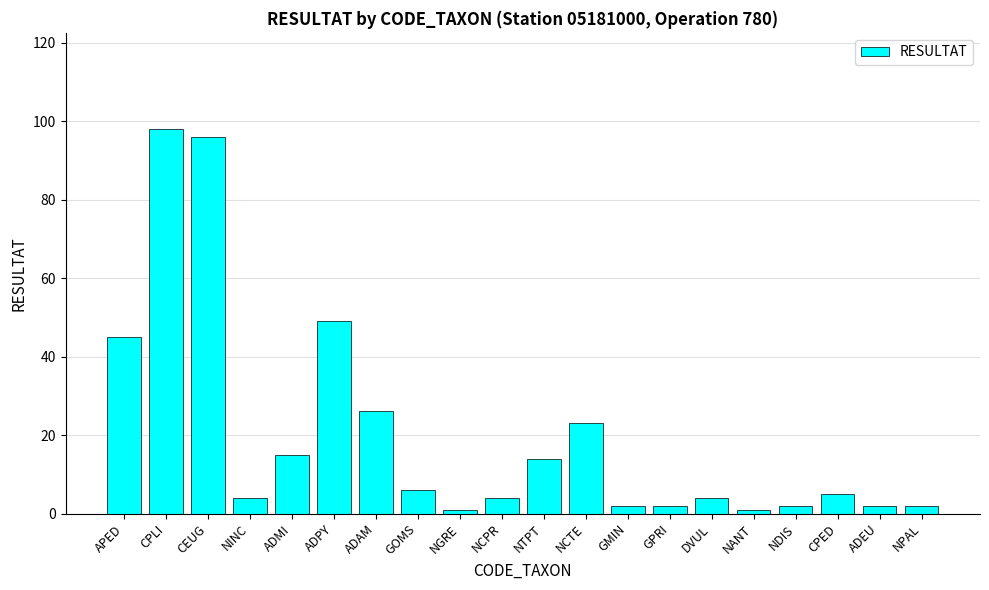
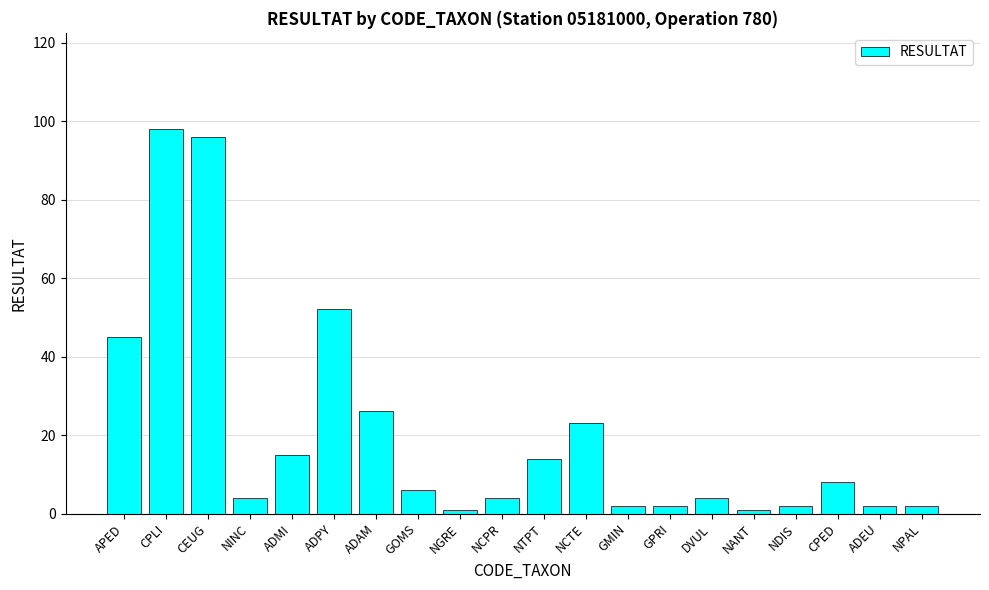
ADPY: 49 -> 52
CPED: 5 -> 8
